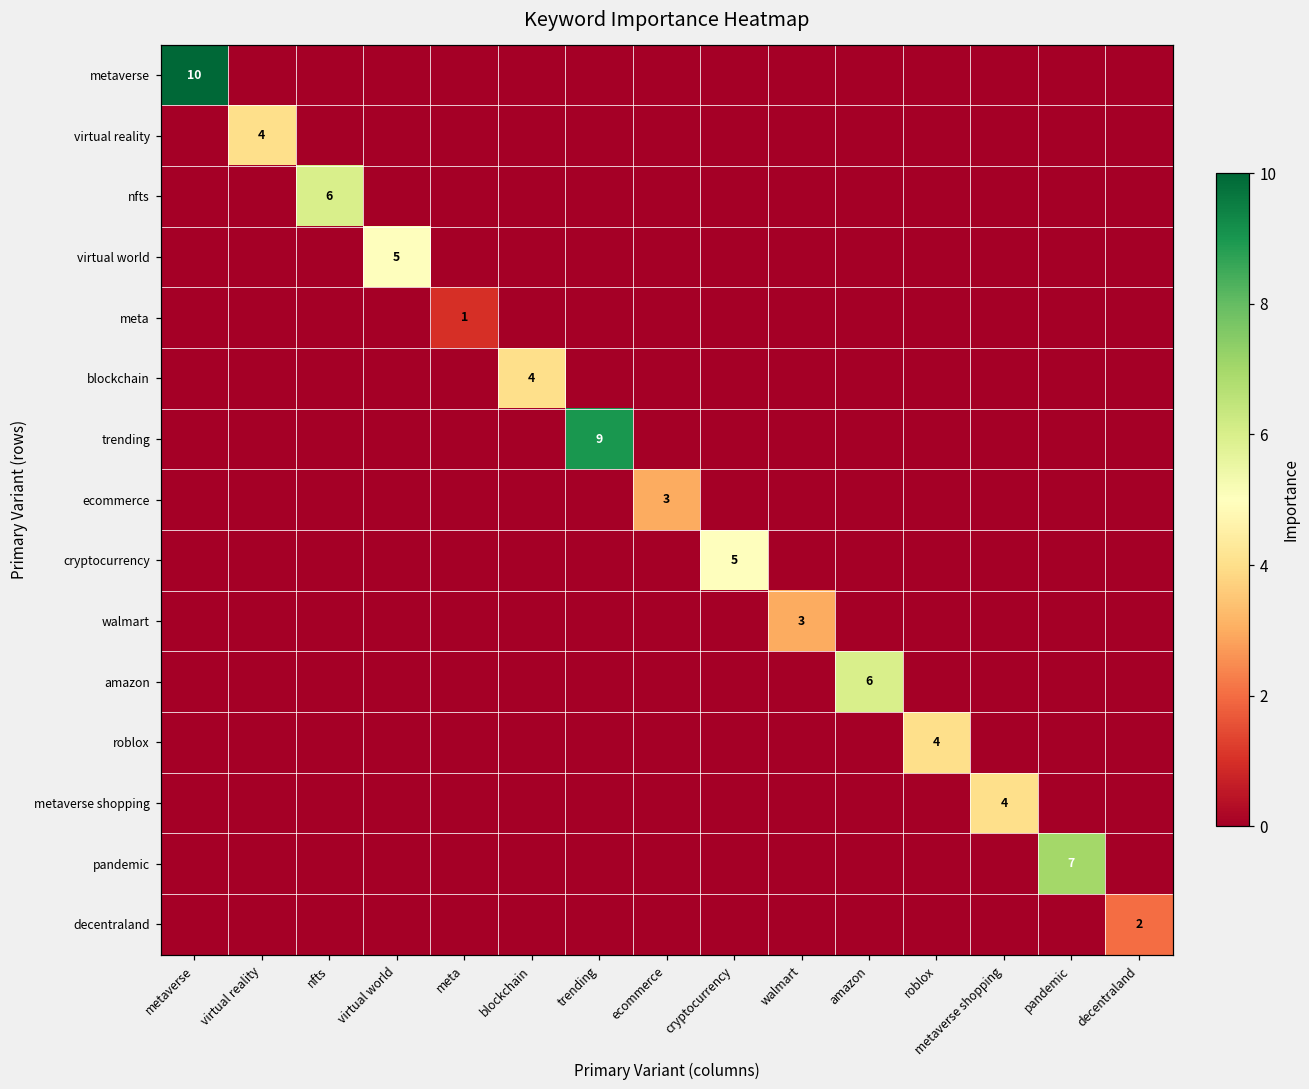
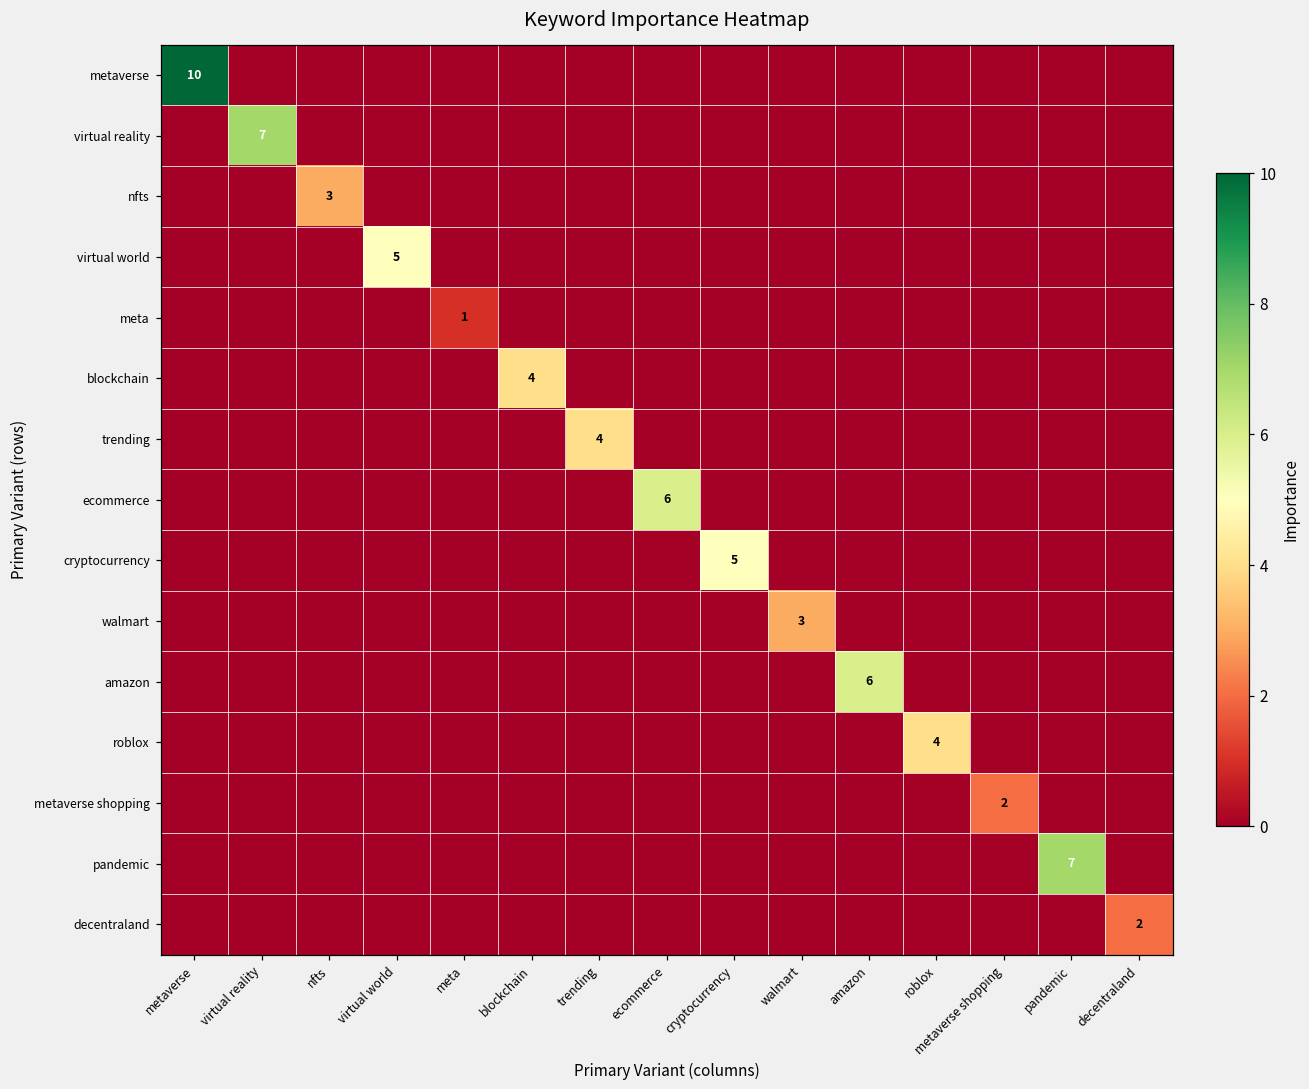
virtual reality, virtual reality: 4 -> 7
nfts, nfts: 6 -> 3
trending, trending: 9 -> 4
ecommerce, ecommerce: 3 -> 6
metaverse shopping, metaverse shopping: 4 -> 2
